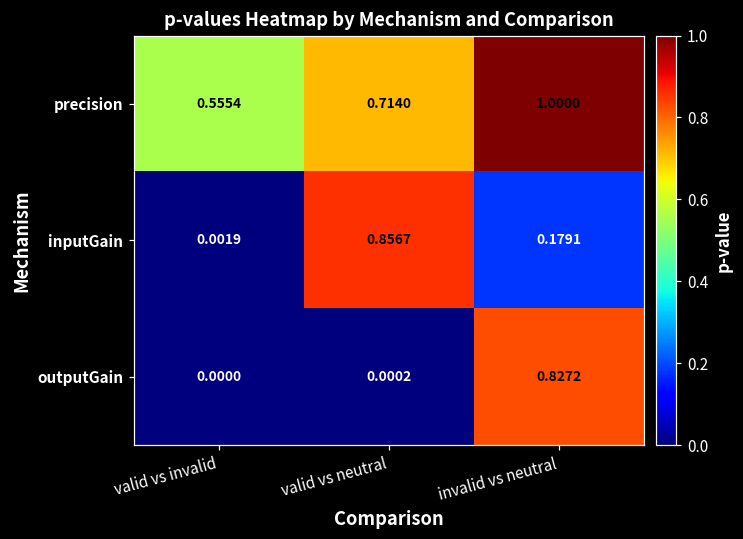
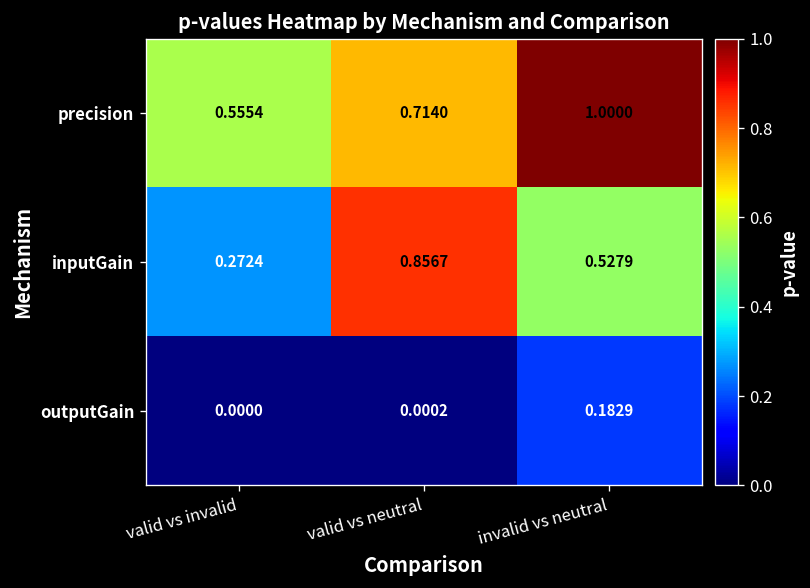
inputGain, valid vs invalid: 0.0019 -> 0.2724
inputGain, invalid vs neutral: 0.1791 -> 0.5279
outputGain, invalid vs neutral: 0.8272 -> 0.1829
